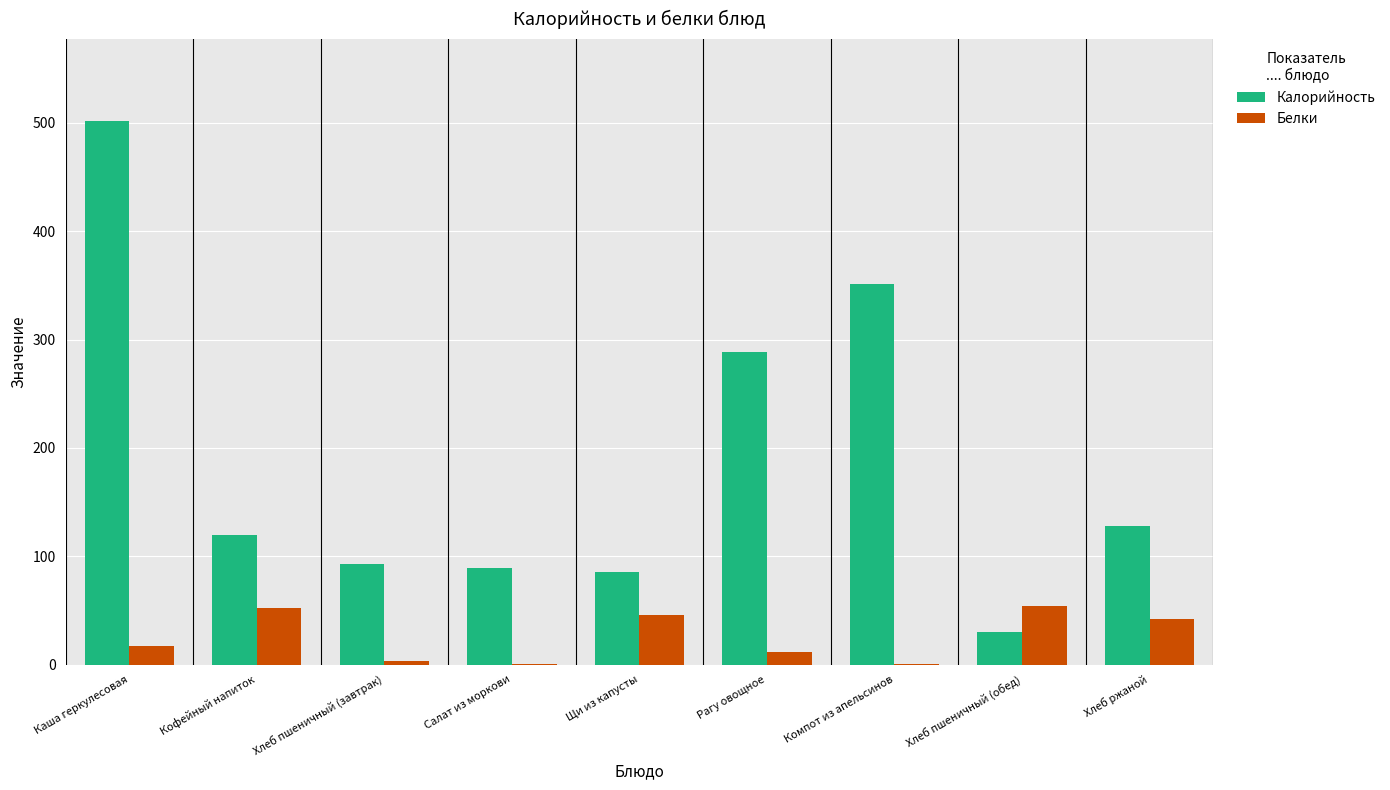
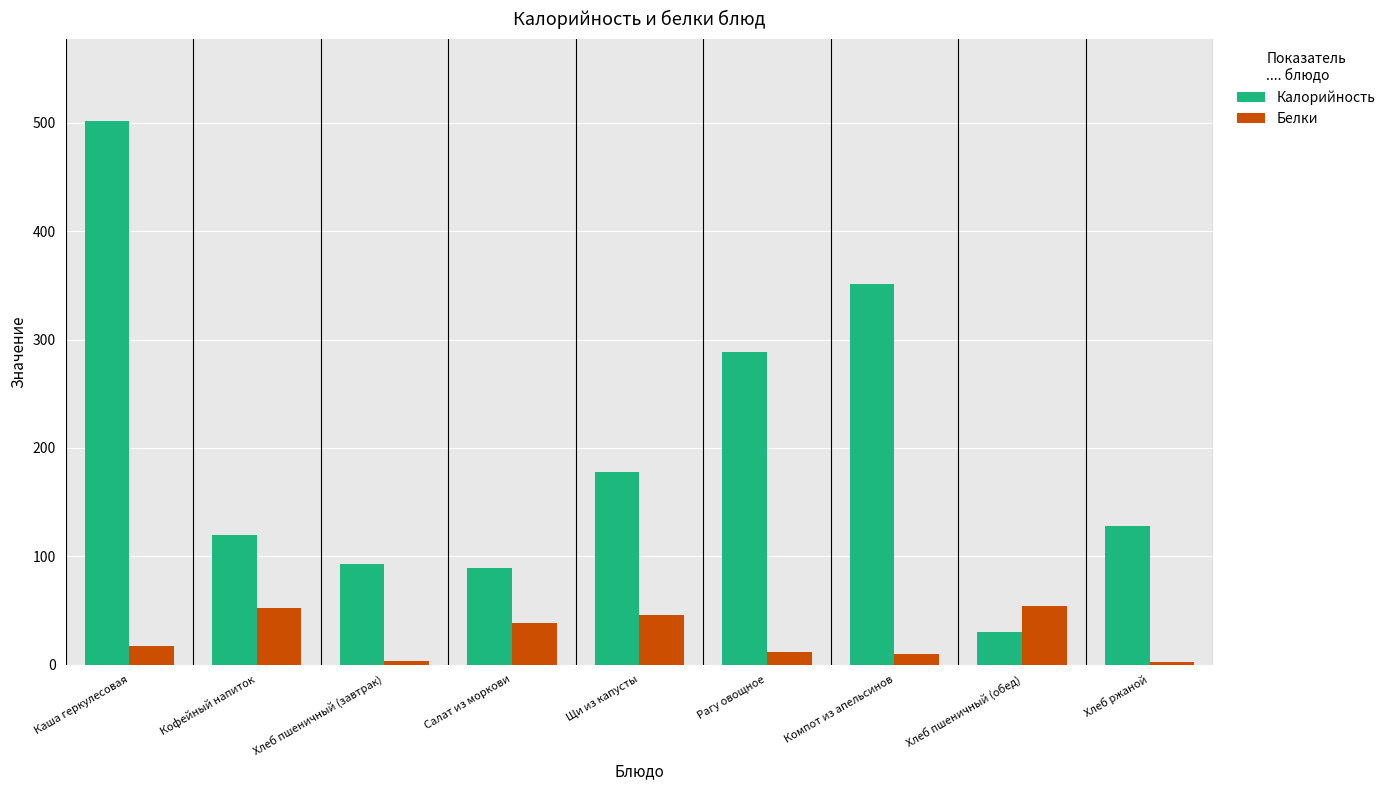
Белки, Салат из моркови: 1 -> 38
Калорийность, Щи из капусты: 86 -> 178
Белки, Компот из апельсинов: 0 -> 10
Белки, Хлеб ржаной: 42 -> 3
